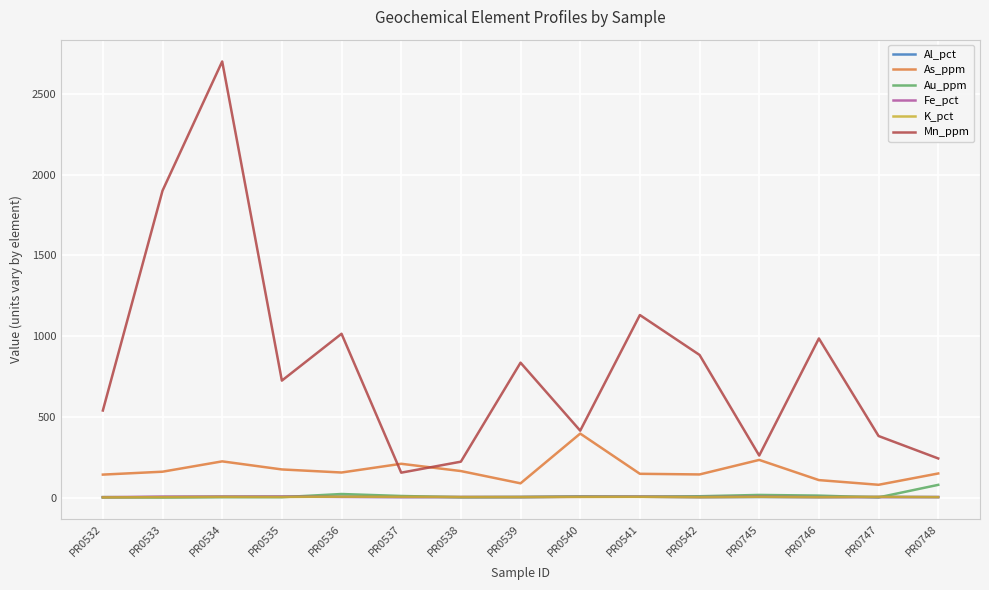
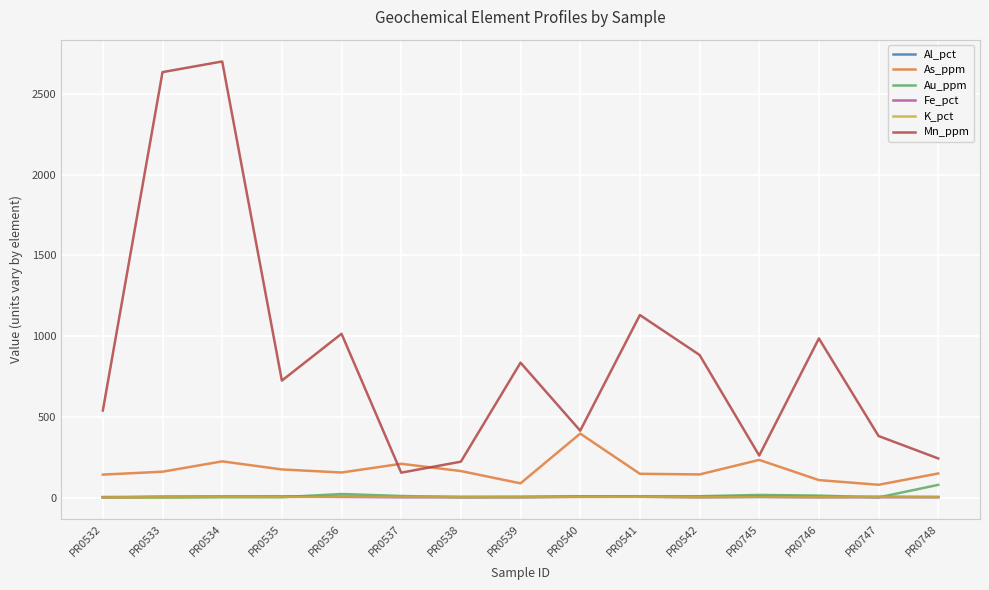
Mn_ppm, PR0533: 1900 -> 2630
